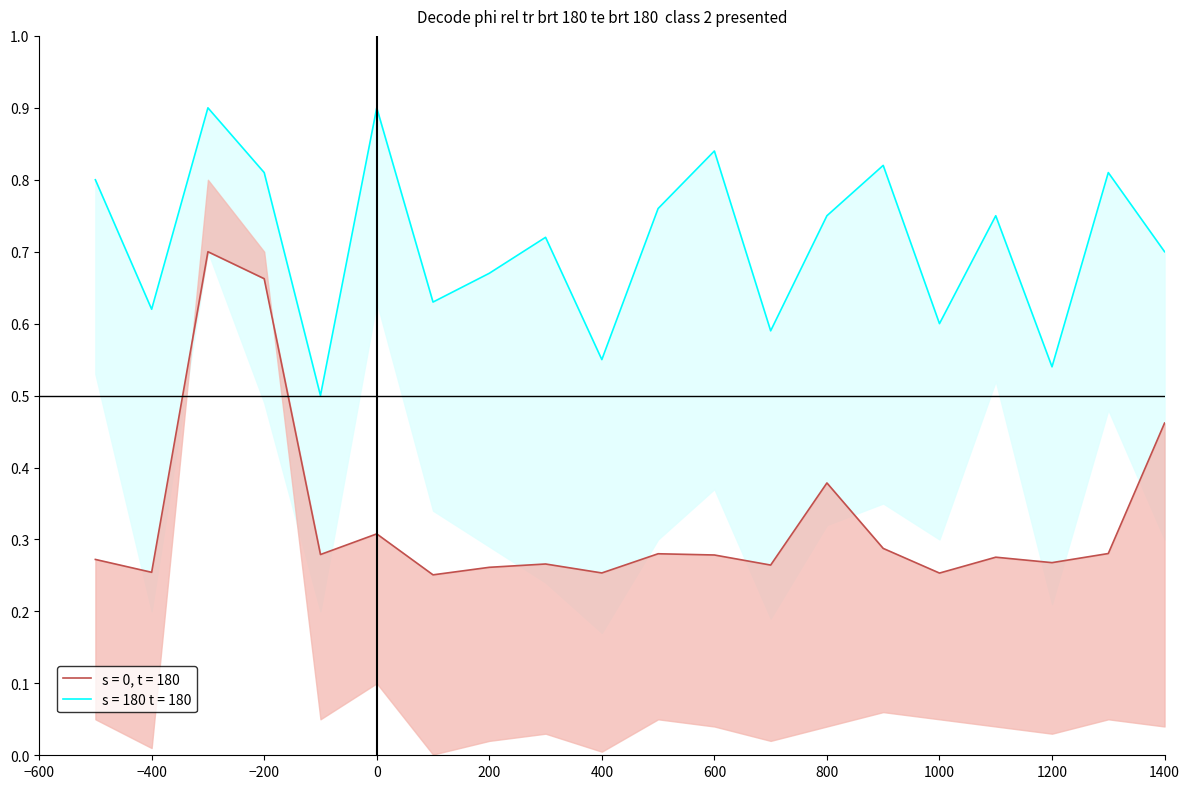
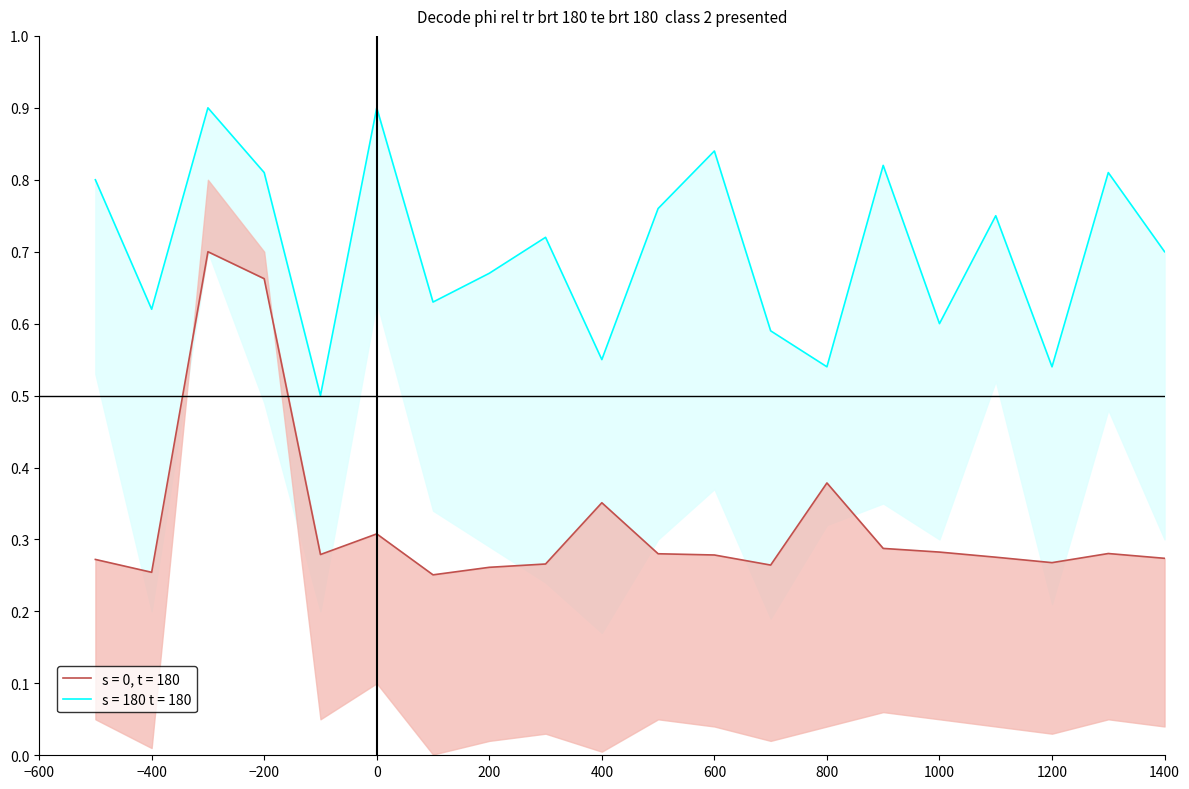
s = 0, t = 180, 400: 0.25 -> 0.35
s = 180 t = 180, 800: 0.75 -> 0.54
s = 0, t = 180, 1000: 0.25 -> 0.28
s = 0, t = 180, 1400: 0.46 -> 0.27
